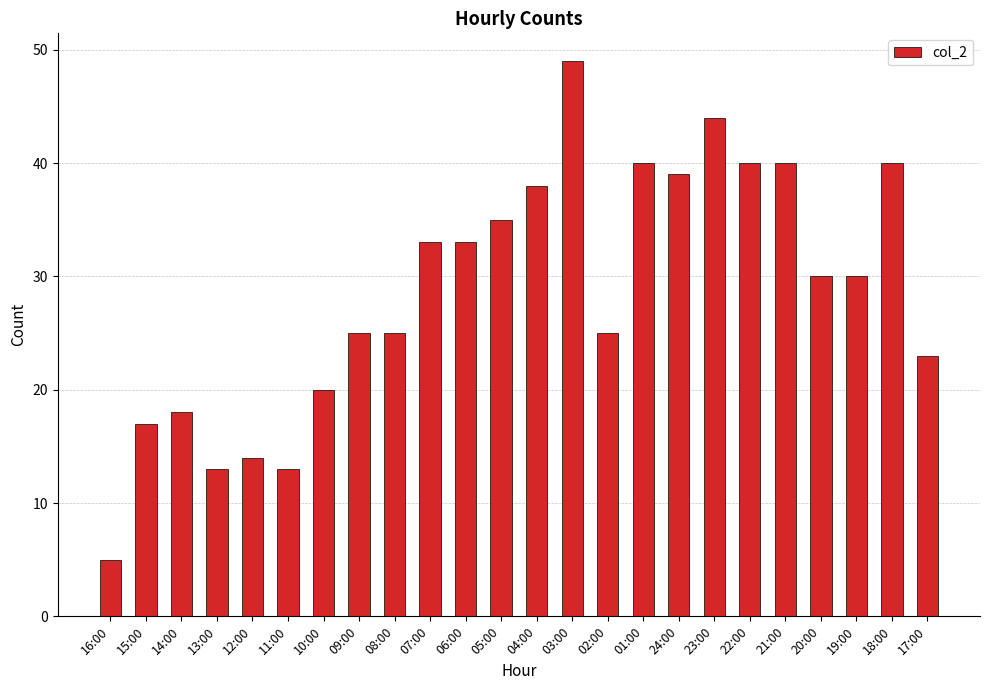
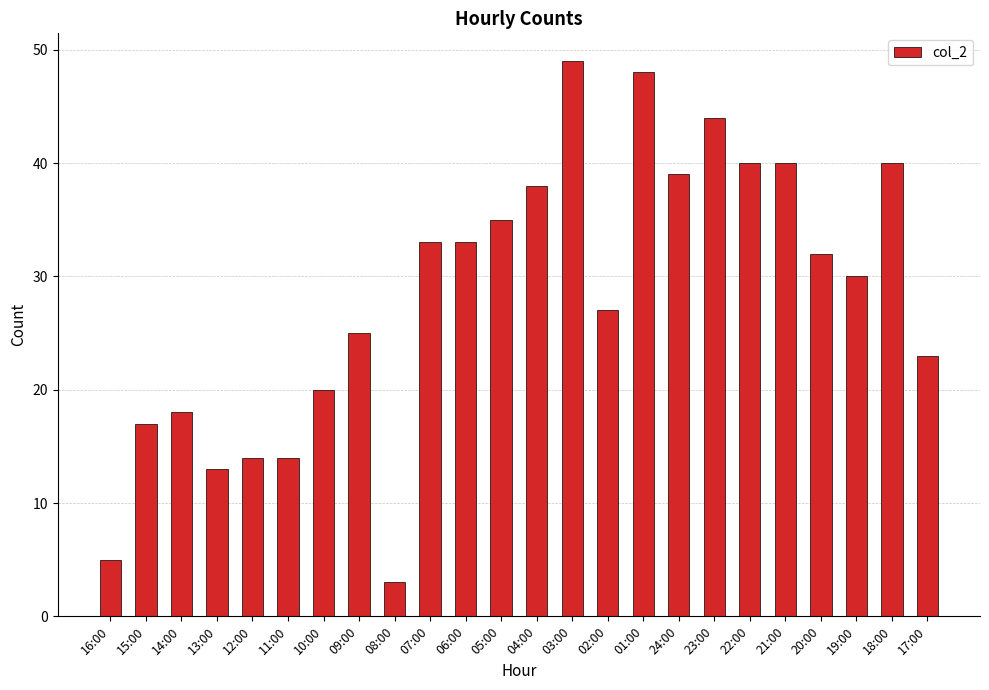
11:00: 13 -> 14
08:00: 25 -> 3
02:00: 25 -> 27
01:00: 40 -> 48
20:00: 30 -> 32
